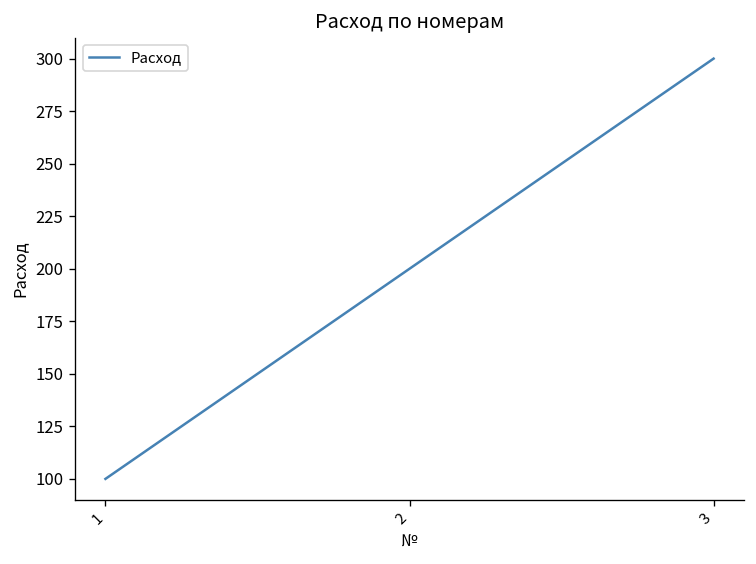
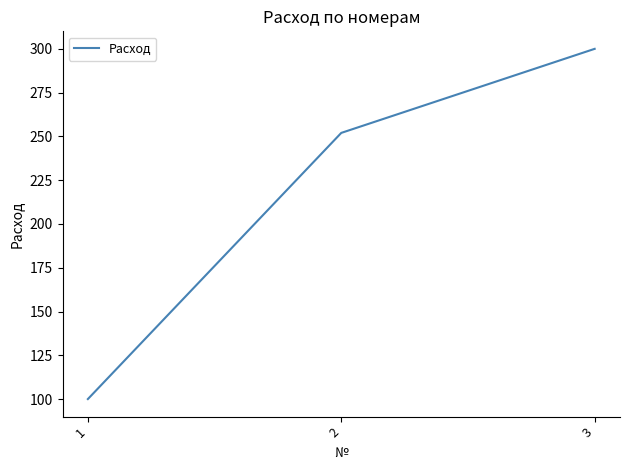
2: 200 -> 252
